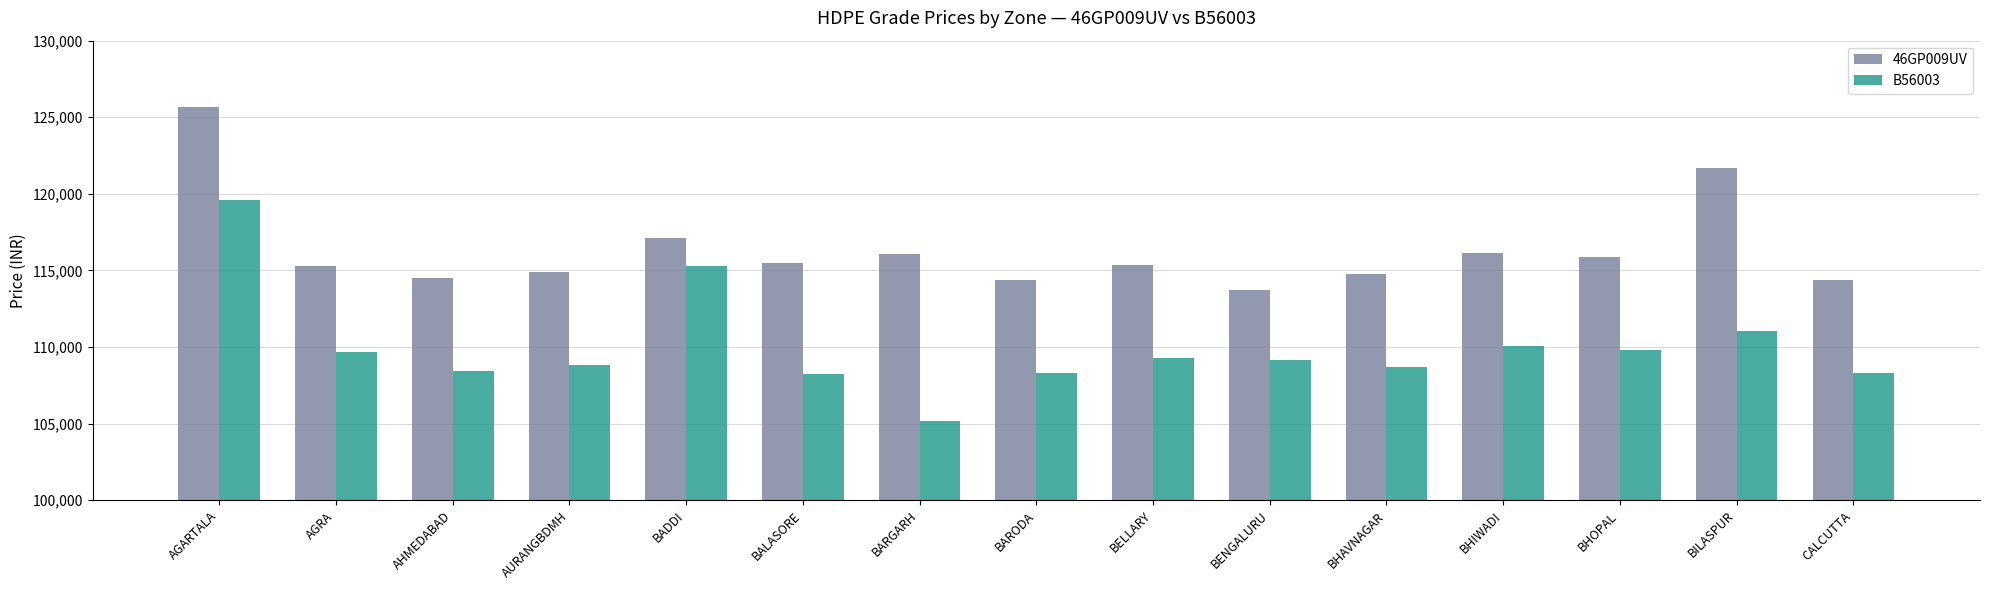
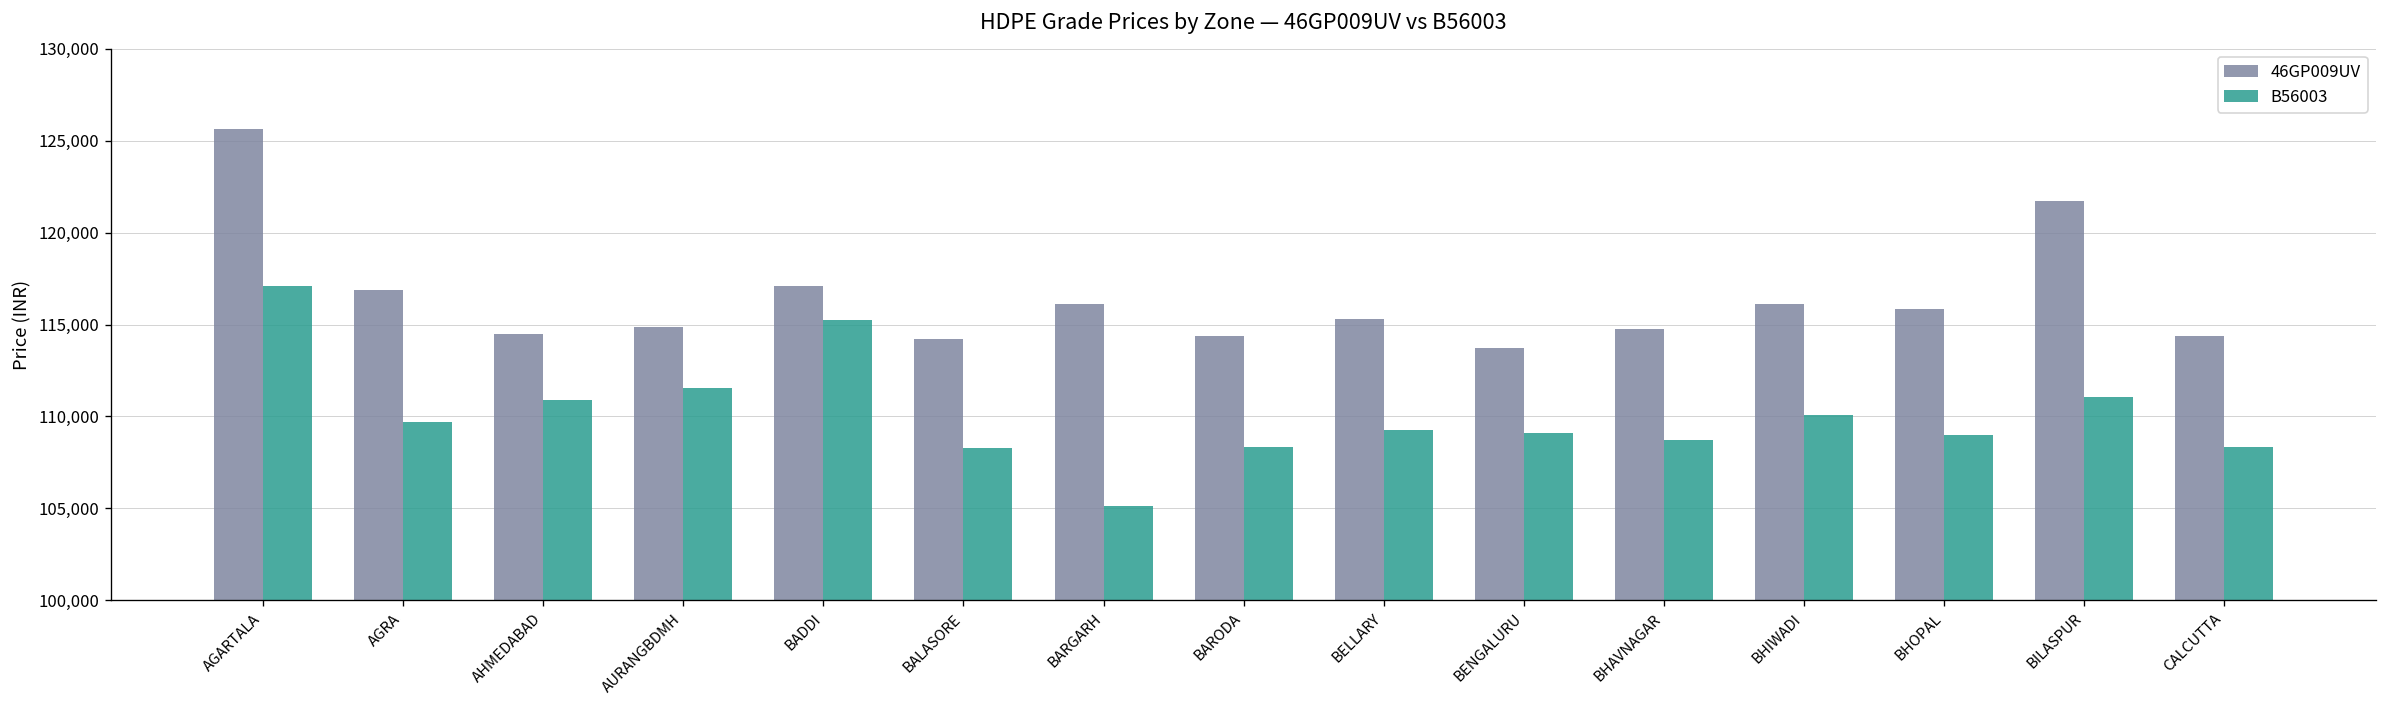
B56003, AGARTALA: 119,600 -> 117,100
46GP009UV, AGRA: 115,300 -> 116,900
B56003, AHMEDABAD: 108,500 -> 110,900
B56003, AURANGBDMH: 108,800 -> 111,500
46GP009UV, BALASORE: 115,500 -> 114,200
B56003, BHOPAL: 109,800 -> 109,000
